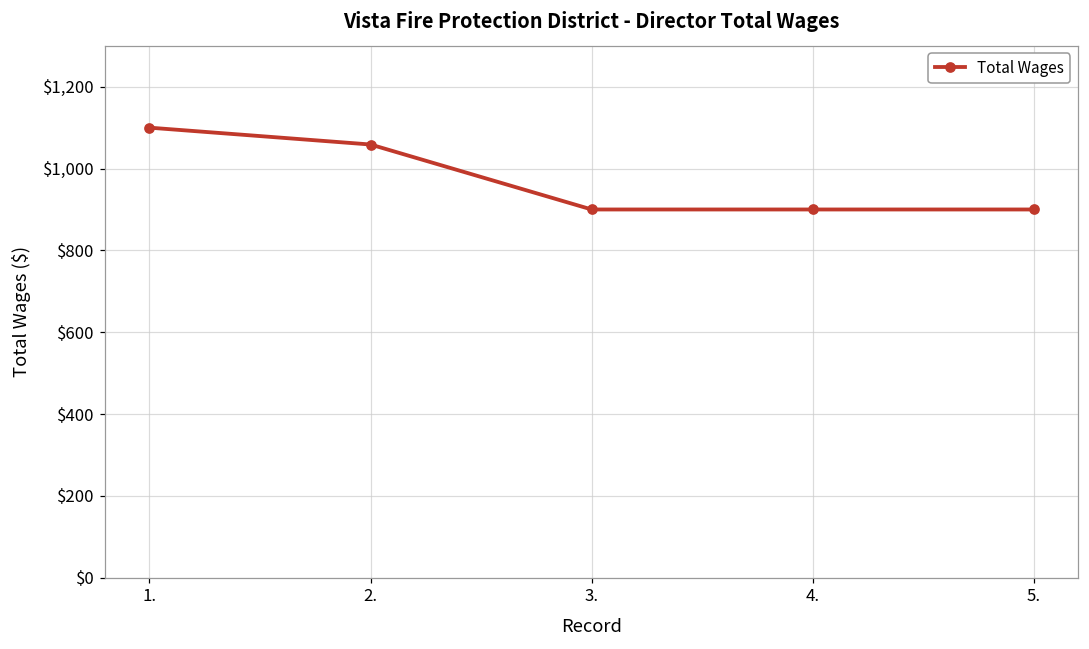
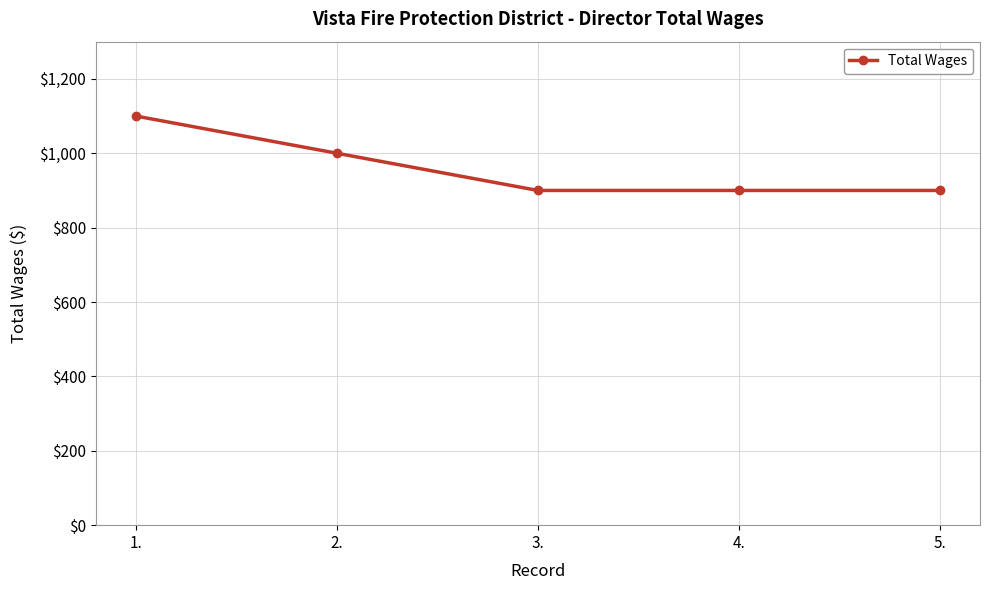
2.: $1,060 -> $1,000
